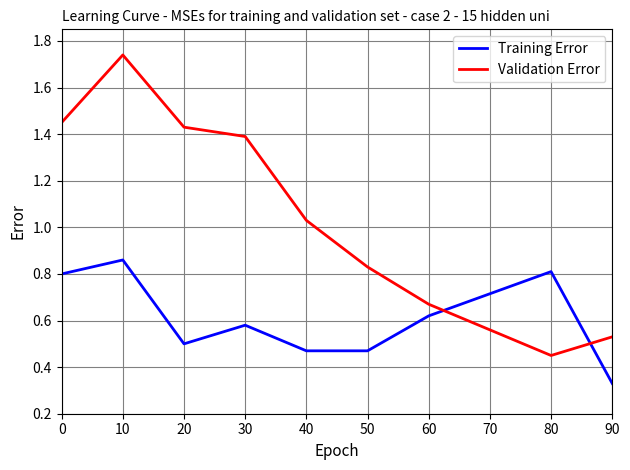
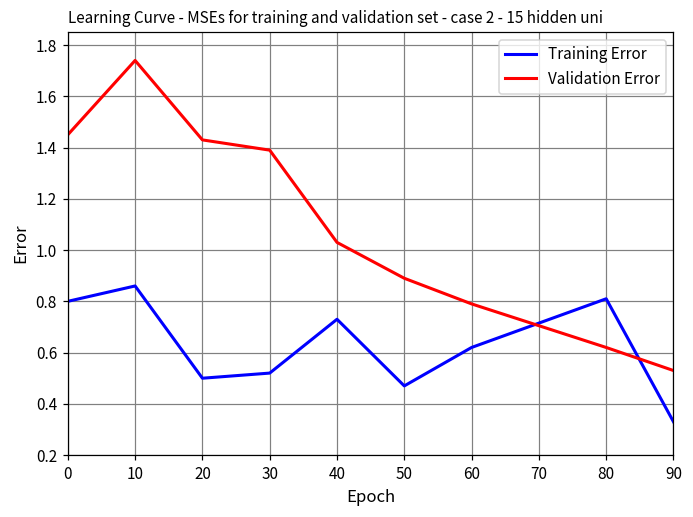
Training Error, 30: 0.58 -> 0.52
Training Error, 40: 0.47 -> 0.73
Validation Error, 50: 0.83 -> 0.89
Validation Error, 60: 0.67 -> 0.79
Validation Error, 80: 0.45 -> 0.62
